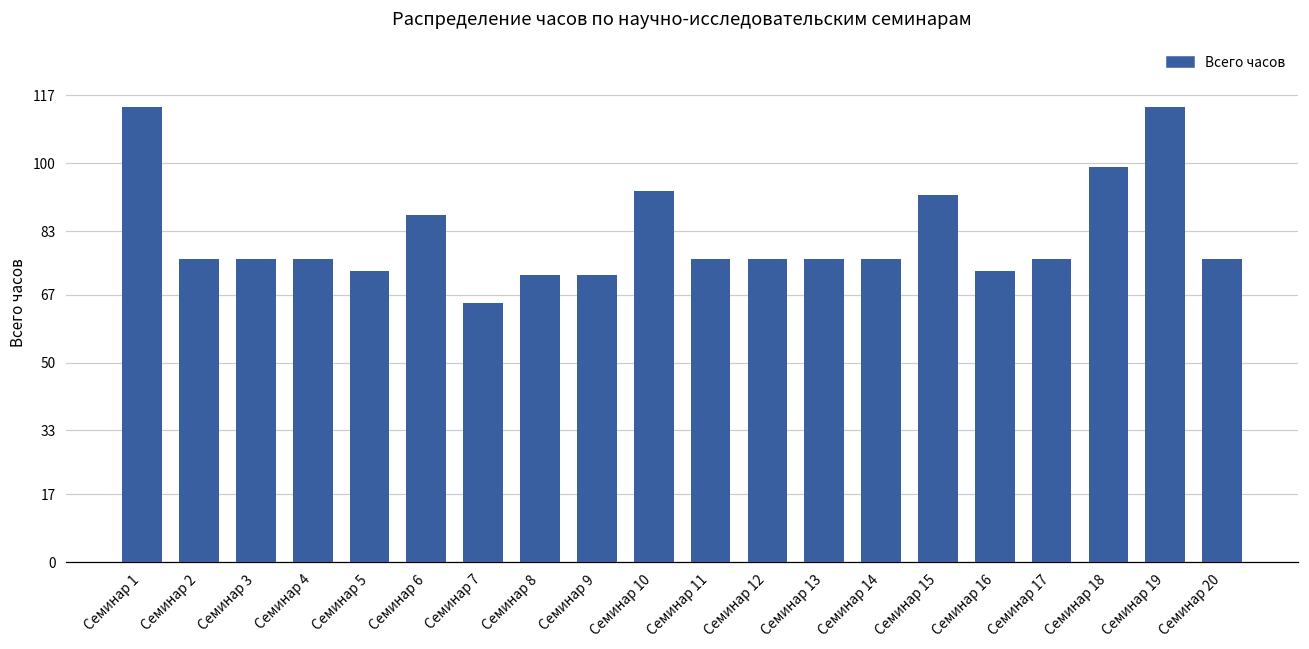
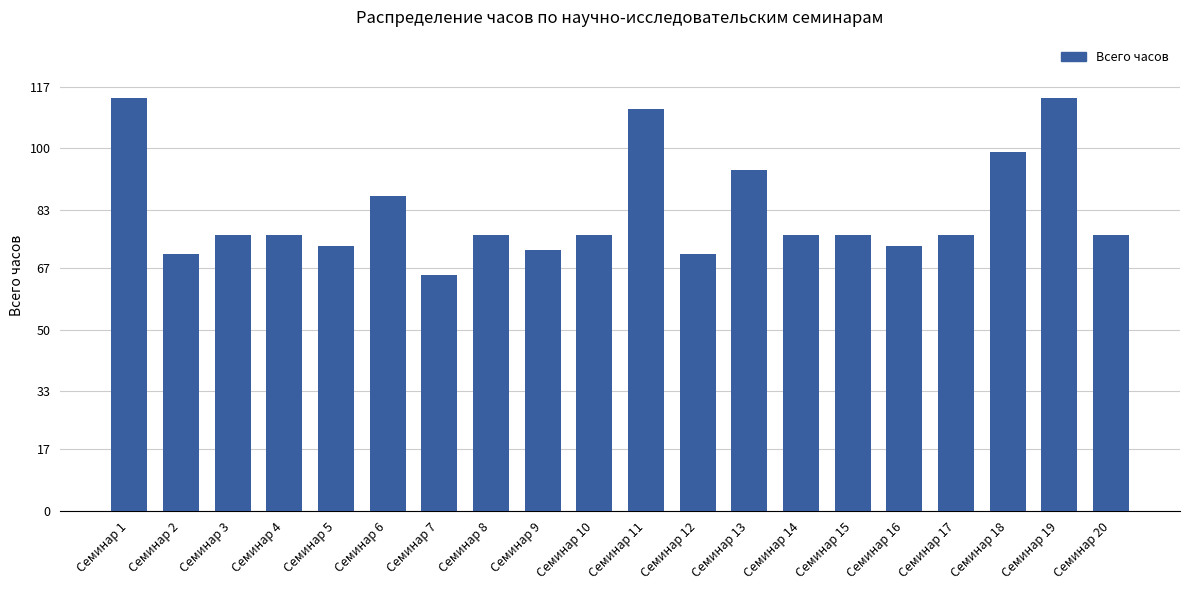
Семинар 2: 76 -> 71
Семинар 8: 72 -> 76
Семинар 10: 93 -> 76
Семинар 11: 76 -> 111
Семинар 12: 76 -> 71
Семинар 13: 76 -> 94
Семинар 15: 92 -> 76
